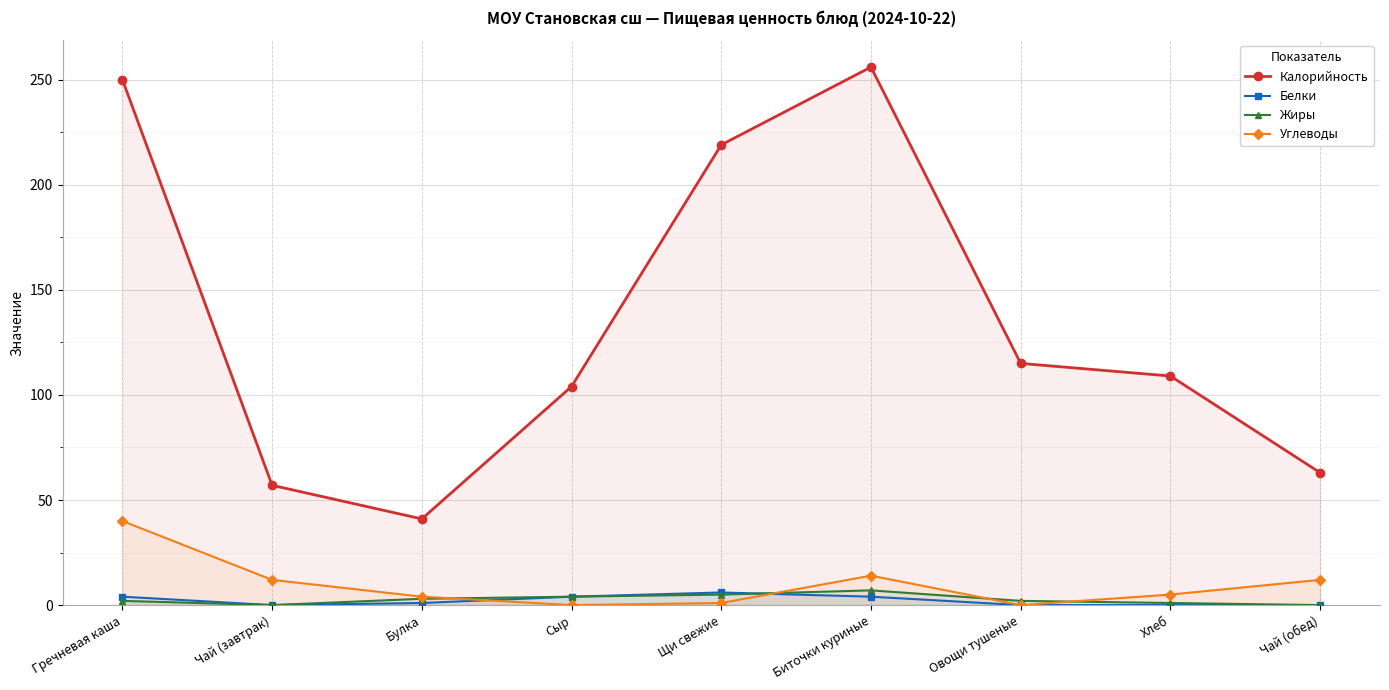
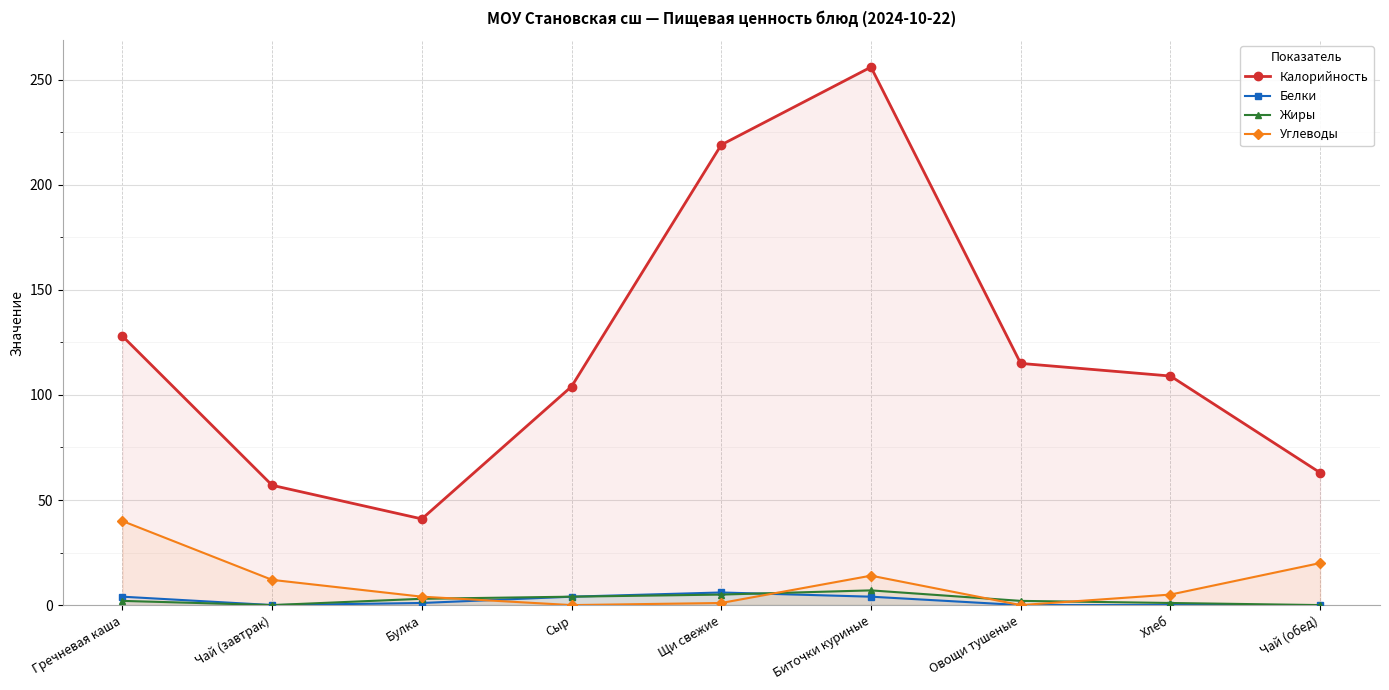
Калорийность, Гречневая каша: 250 -> 128
Углеводы, Чай (обед): 12 -> 20
